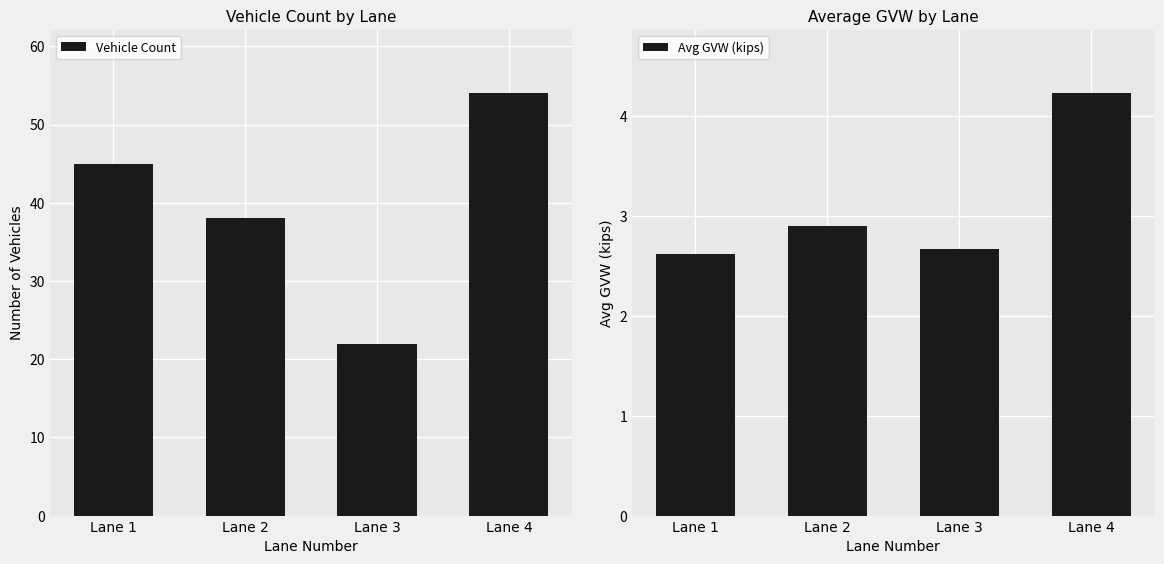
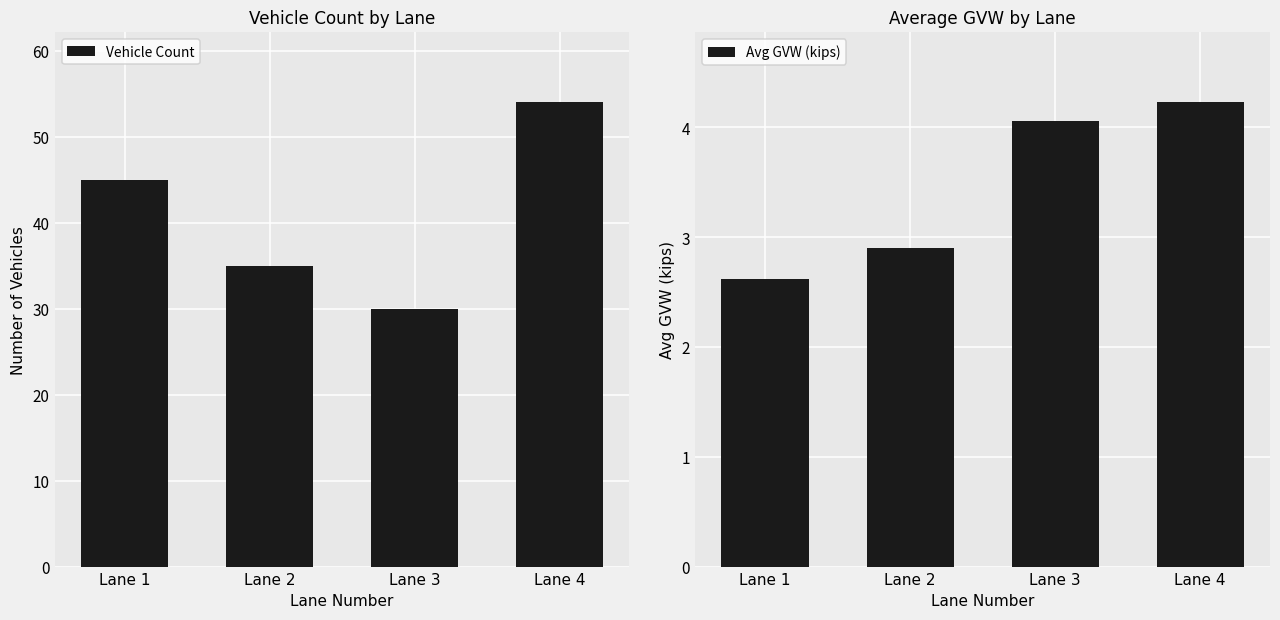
Vehicle Count by Lane, Lane 2: 38 -> 35
Vehicle Count by Lane, Lane 3: 22 -> 30
Average GVW by Lane, Lane 3: 2.7 -> 4.1
